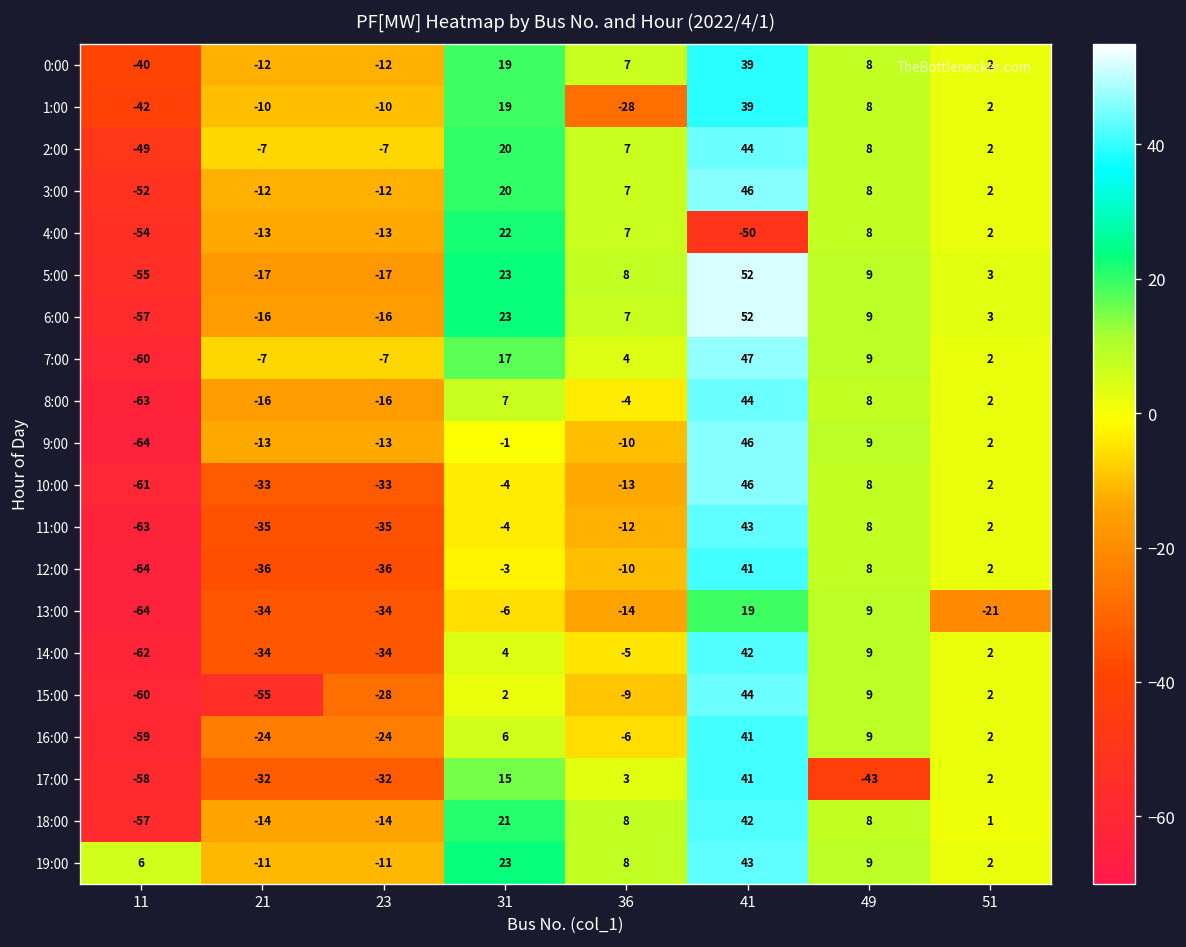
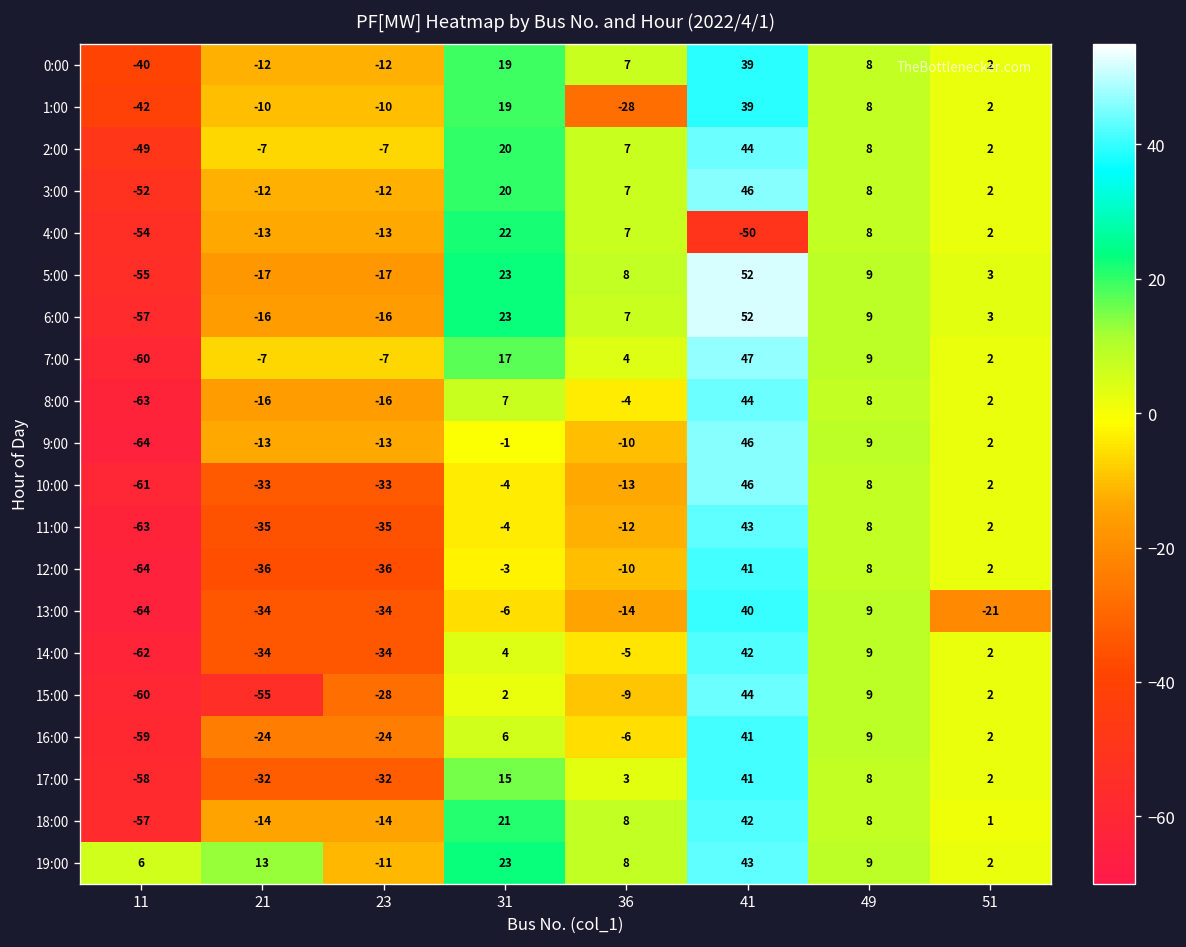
13:00, 41: 19 -> 40
17:00, 49: -43 -> 8
19:00, 21: -11 -> 13
